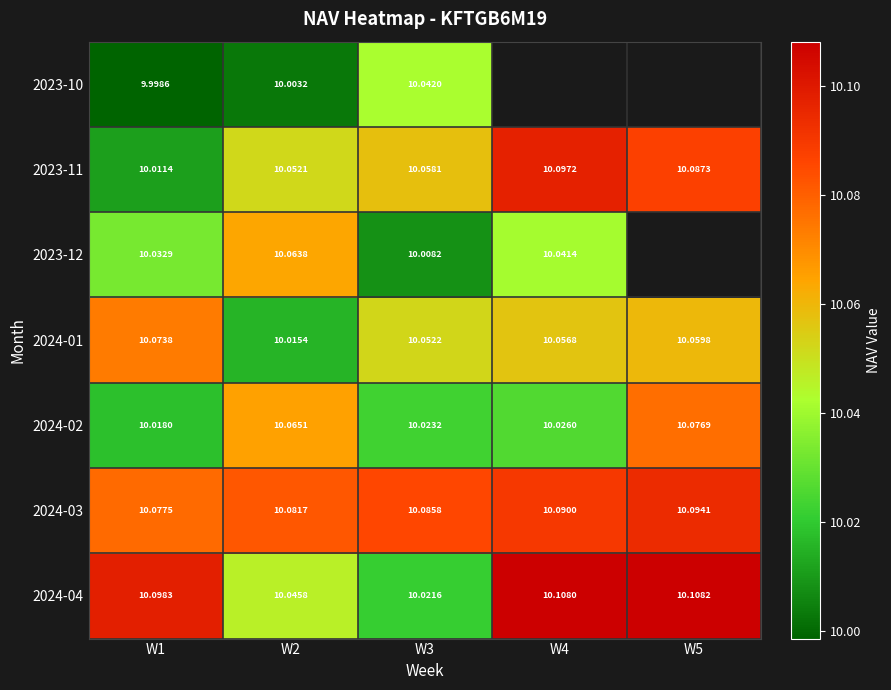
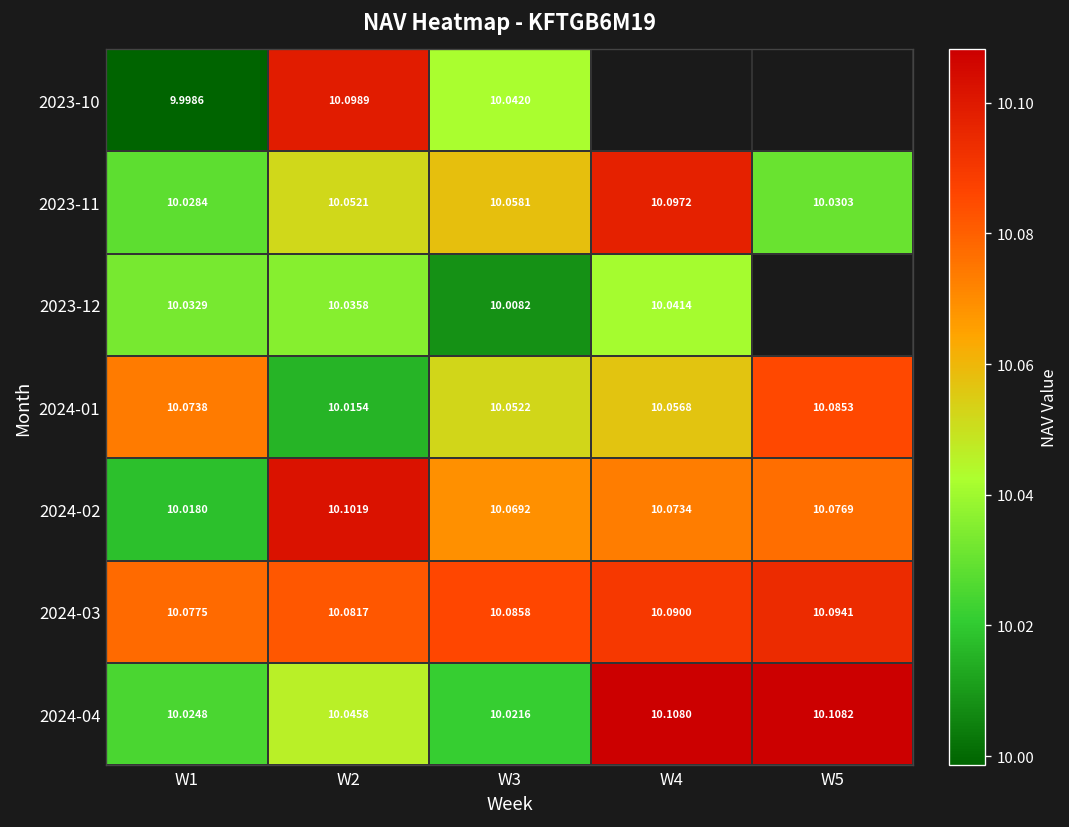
2023-10, W2: 10.0032 -> 10.0989
2023-11, W1: 10.0114 -> 10.0284
2023-11, W5: 10.0873 -> 10.0303
2023-12, W2: 10.0638 -> 10.0358
2024-01, W5: 10.0598 -> 10.0853
2024-02, W2: 10.0651 -> 10.1019
2024-02, W3: 10.0232 -> 10.0692
2024-02, W4: 10.0260 -> 10.0734
2024-04, W1: 10.0983 -> 10.0248
